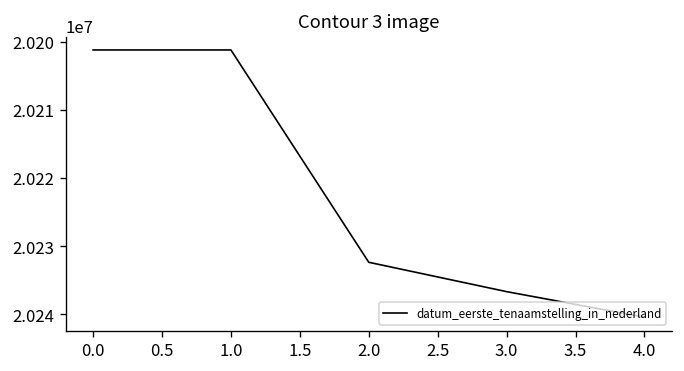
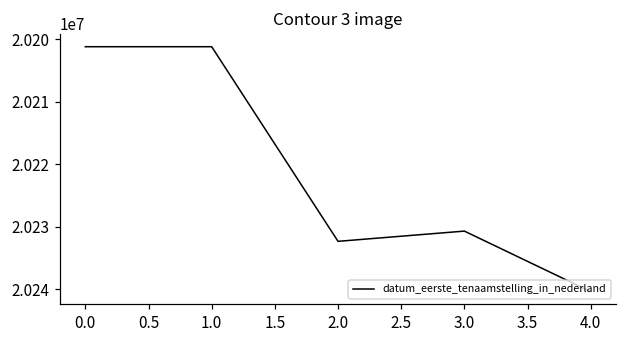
3.0: 20237000 -> 20231000
